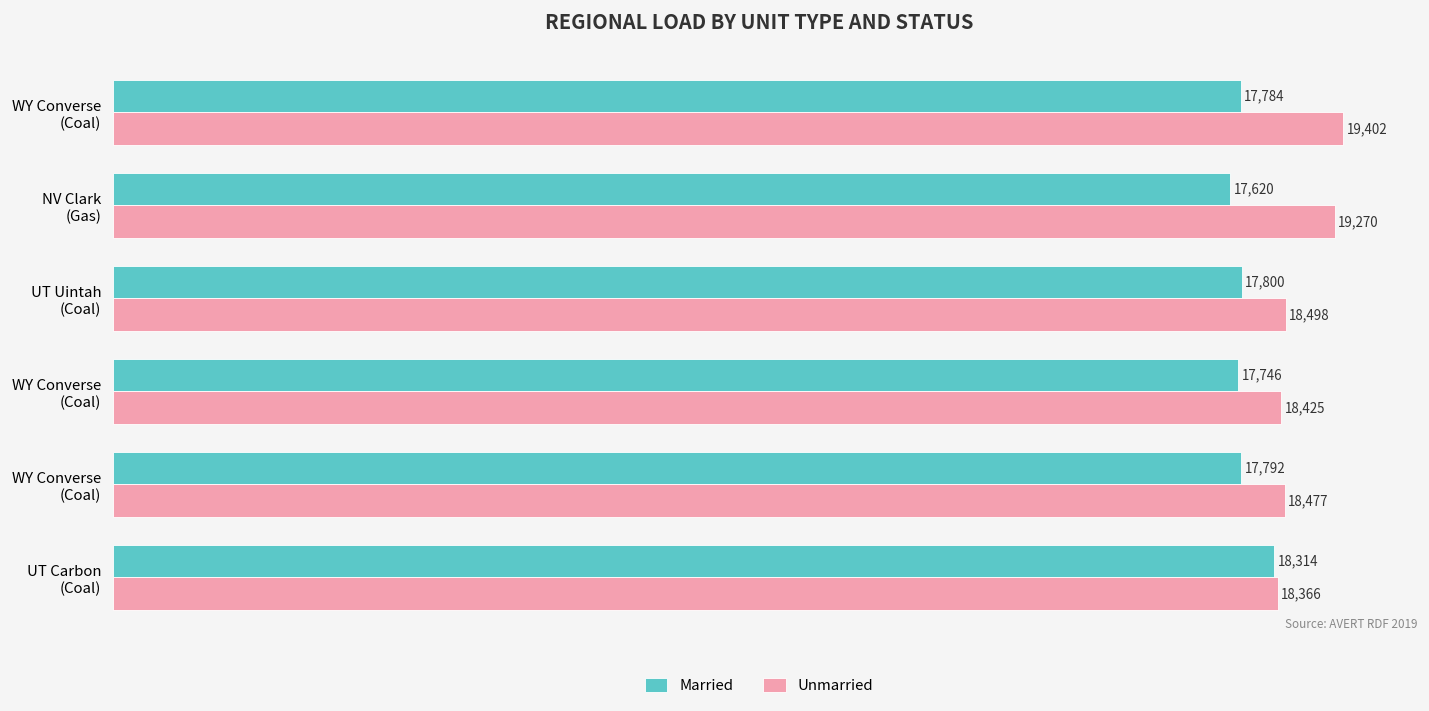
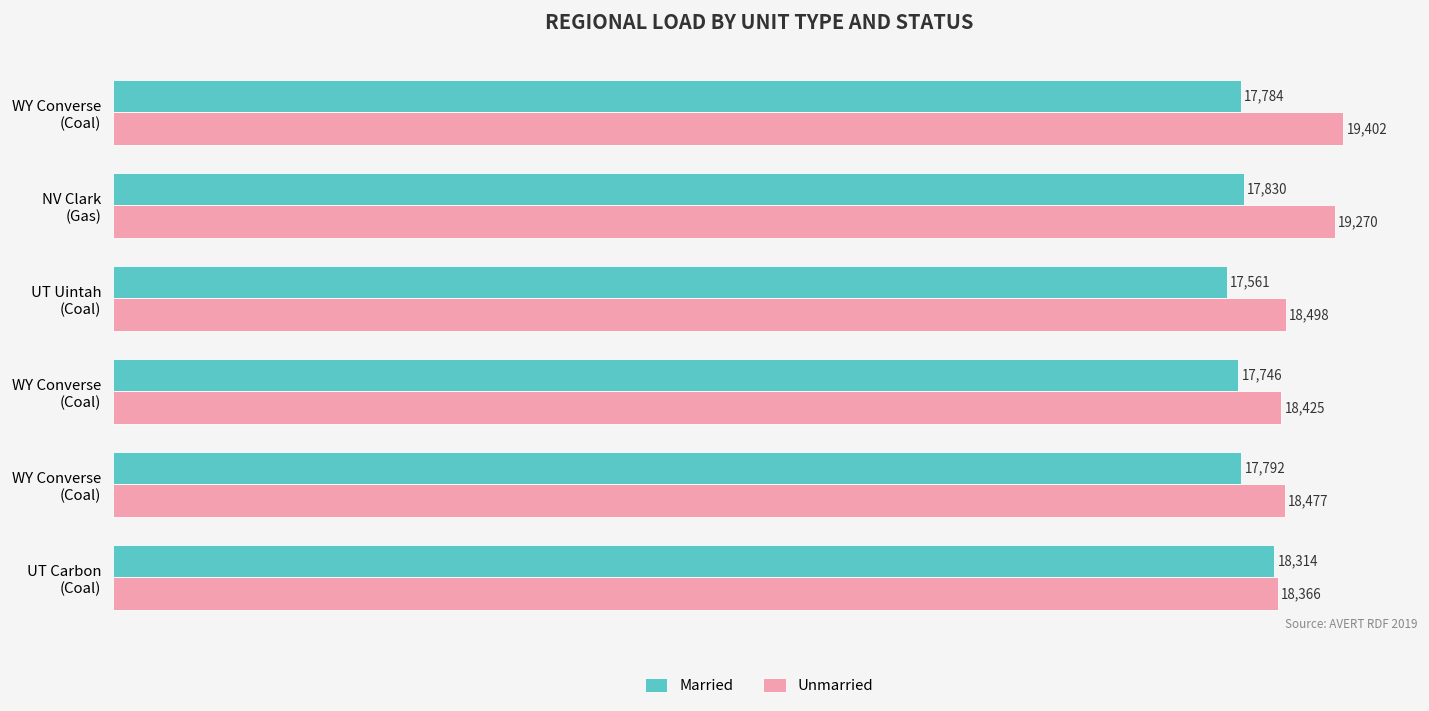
Married, NV Clark (Gas): 17,620 -> 17,830
Married, UT Uintah (Coal): 17,800 -> 17,561
